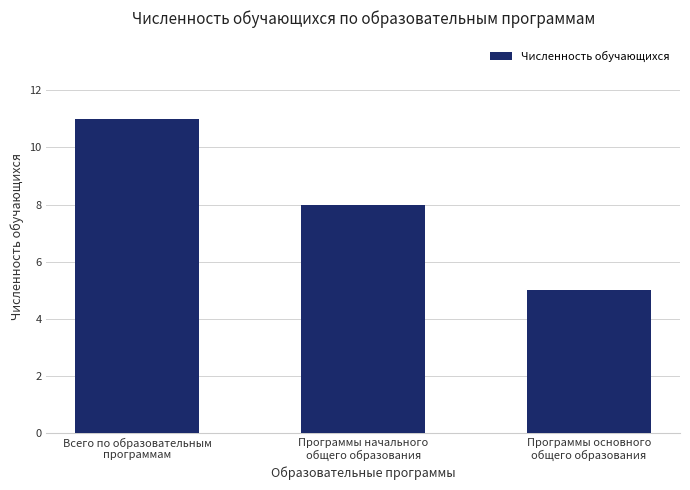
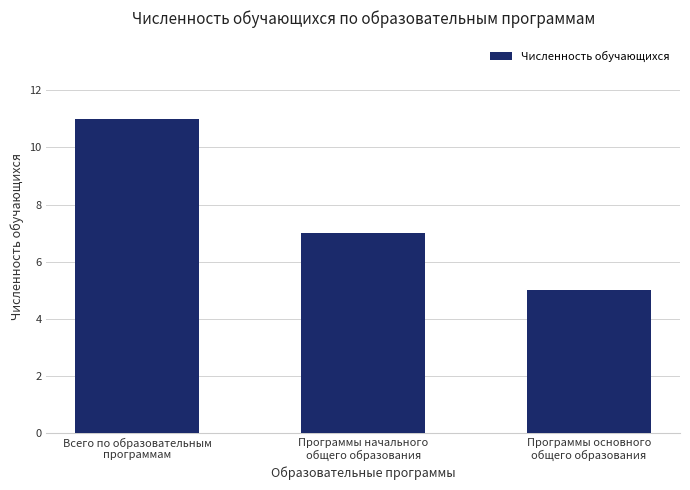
Программы начального общего образования: 8 -> 7
